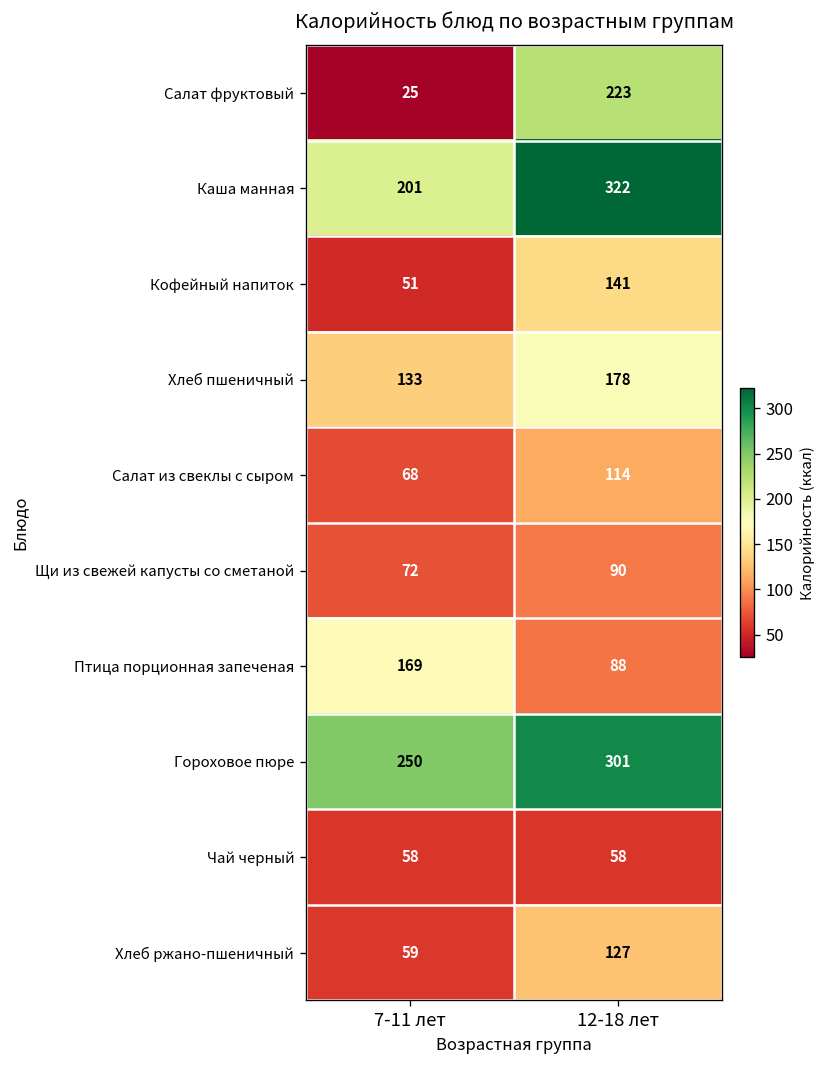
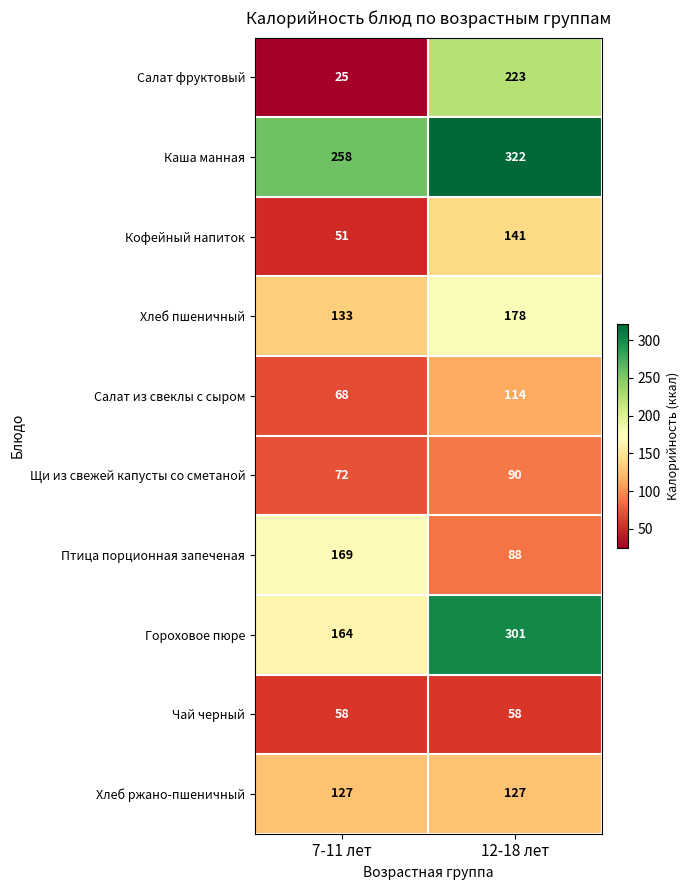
Каша манная, 7-11 лет: 201 -> 258
Гороховое пюре, 7-11 лет: 250 -> 164
Хлеб ржано-пшеничный, 7-11 лет: 59 -> 127
